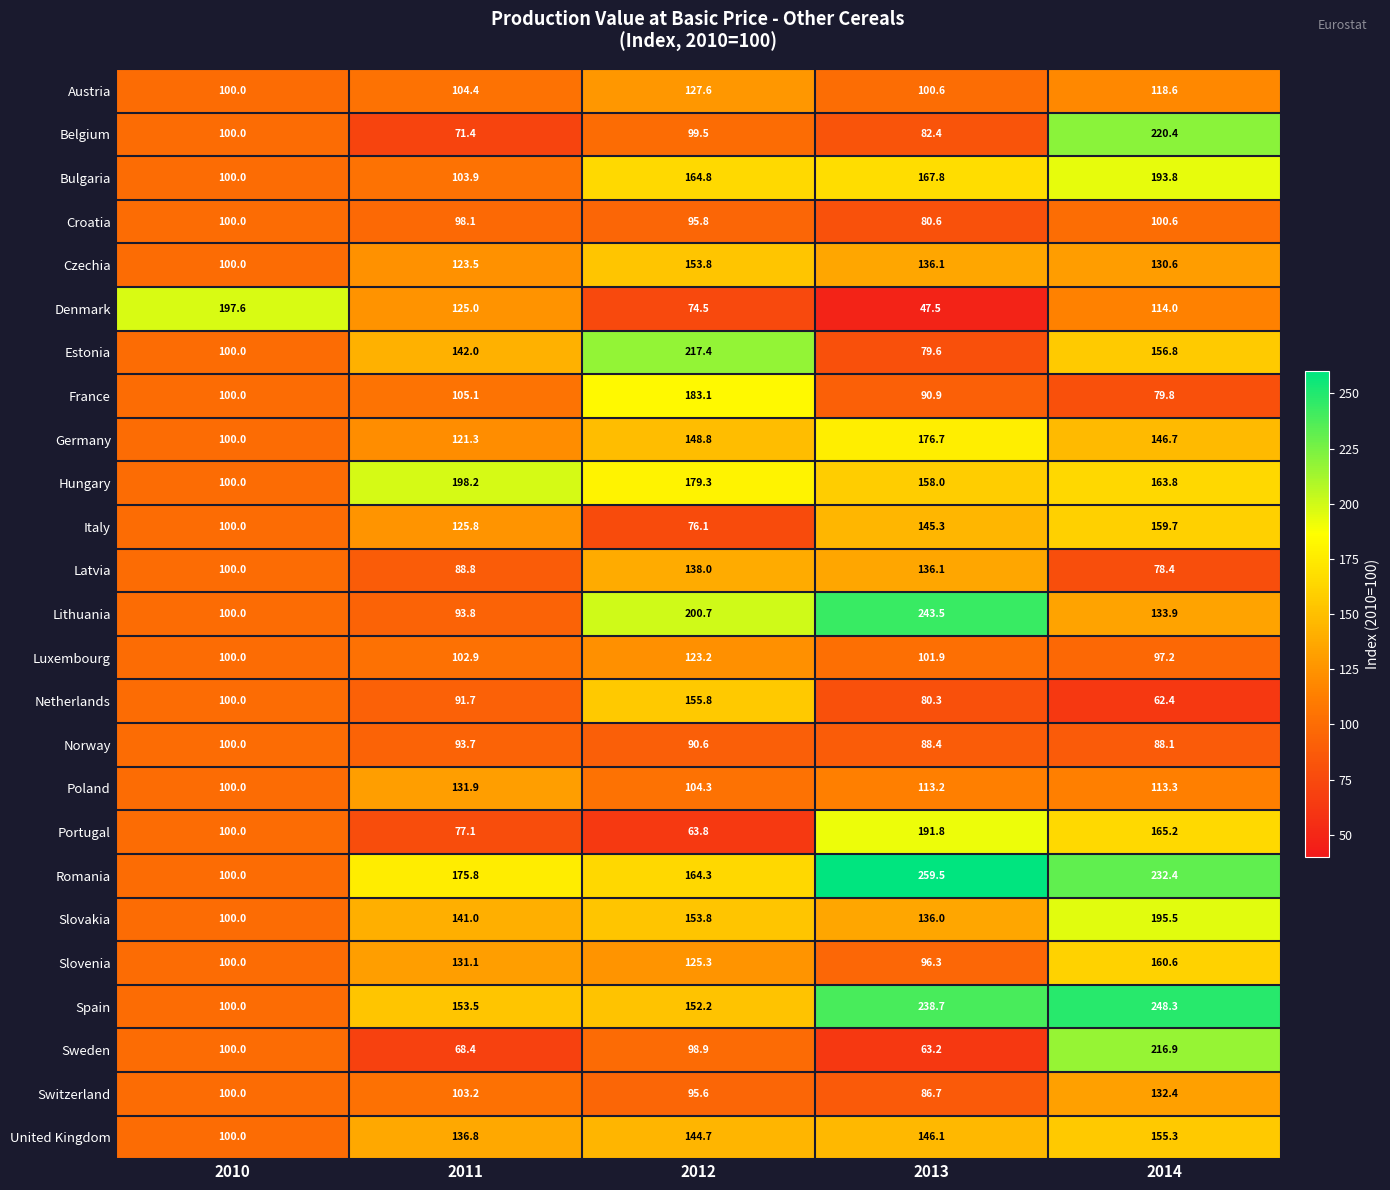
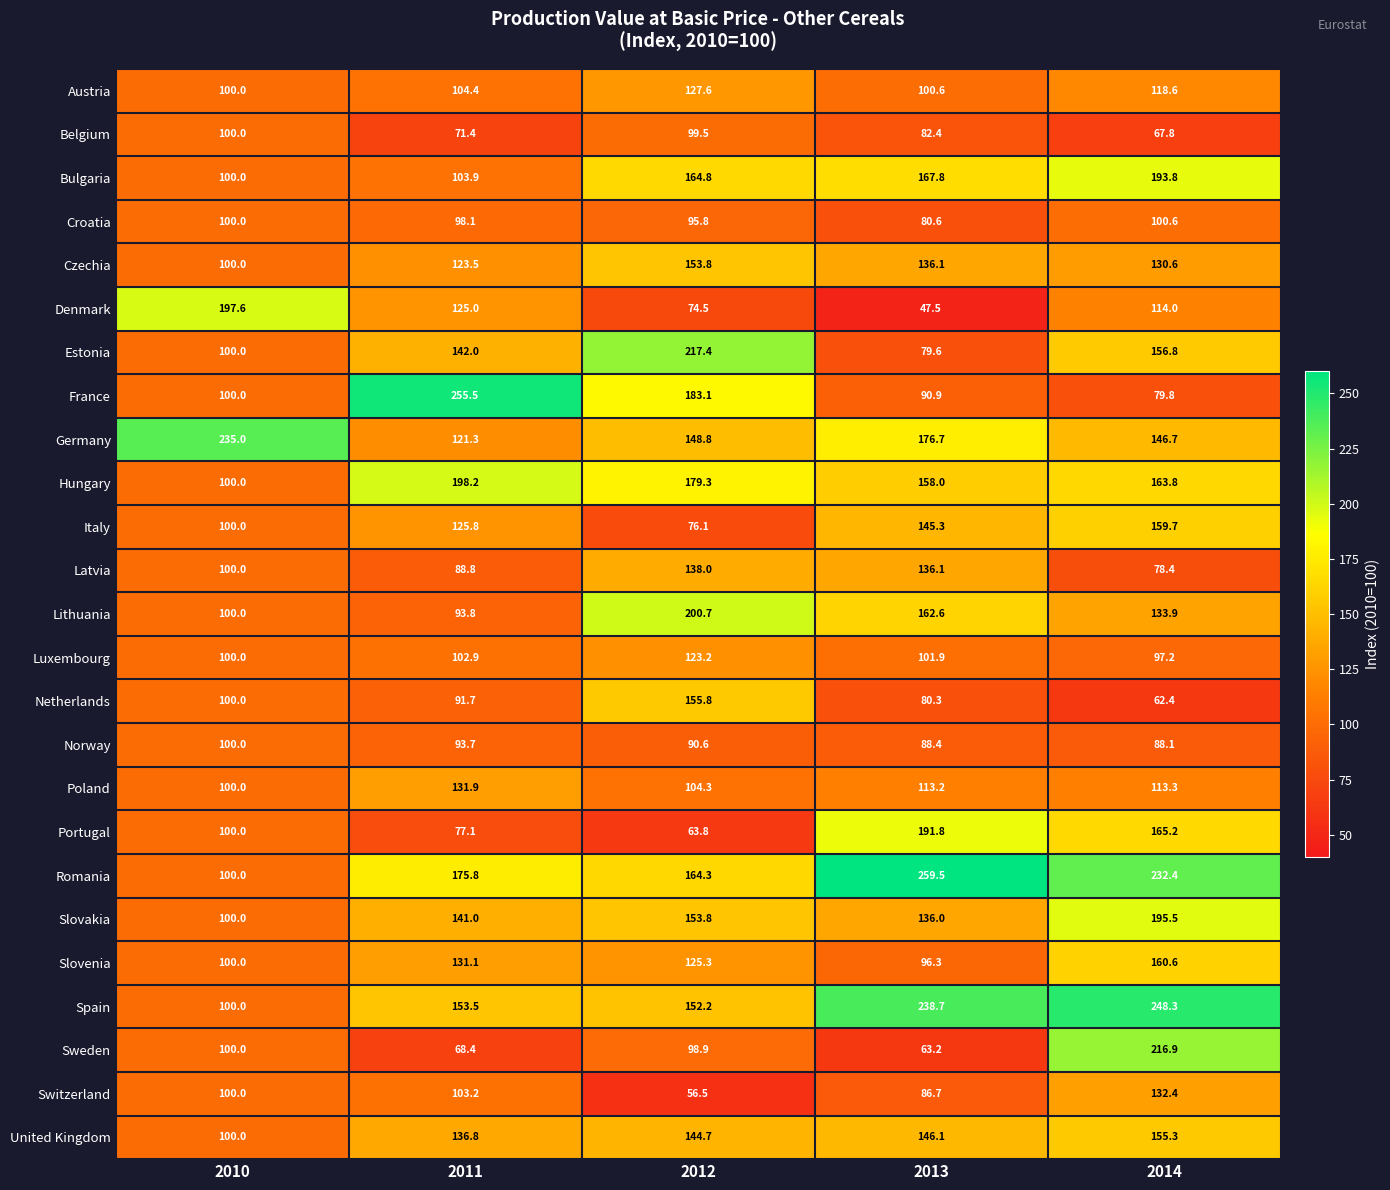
Belgium, 2014: 220.4 -> 67.8
France, 2011: 105.1 -> 255.5
Germany, 2010: 100.0 -> 235.0
Lithuania, 2013: 243.5 -> 162.6
Switzerland, 2012: 95.6 -> 56.5
